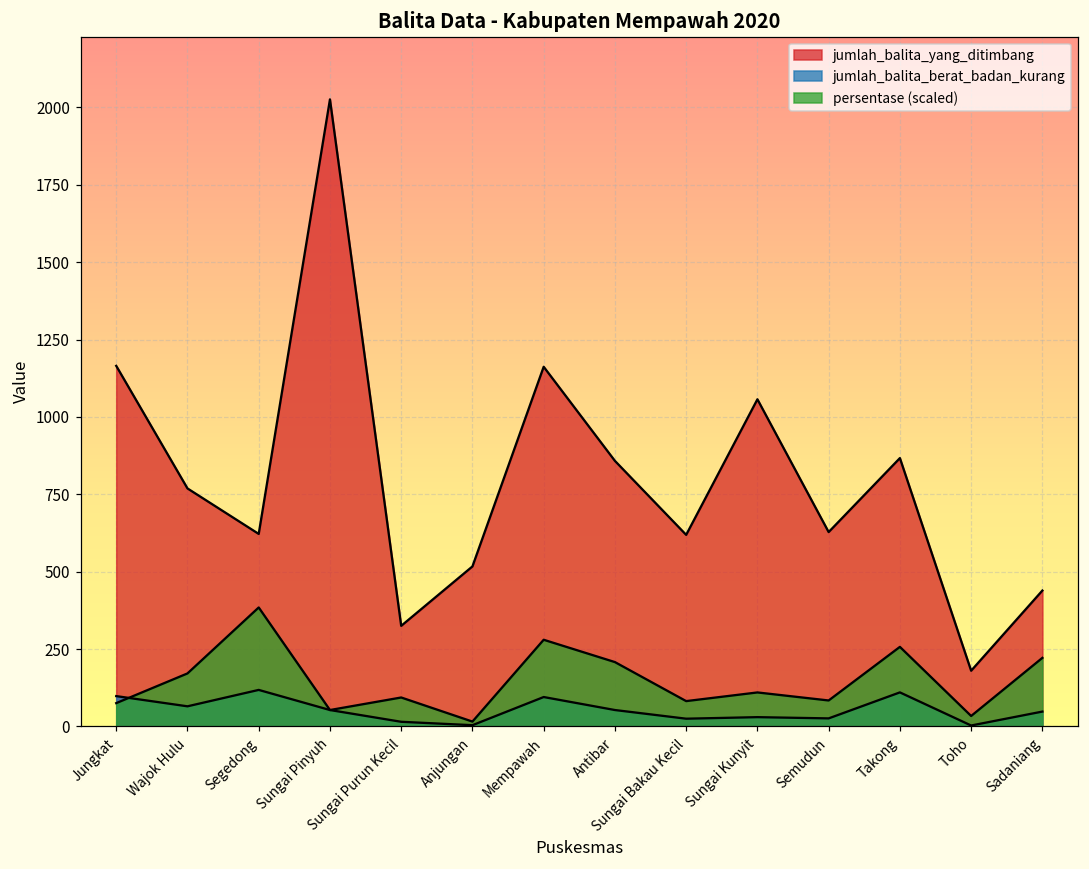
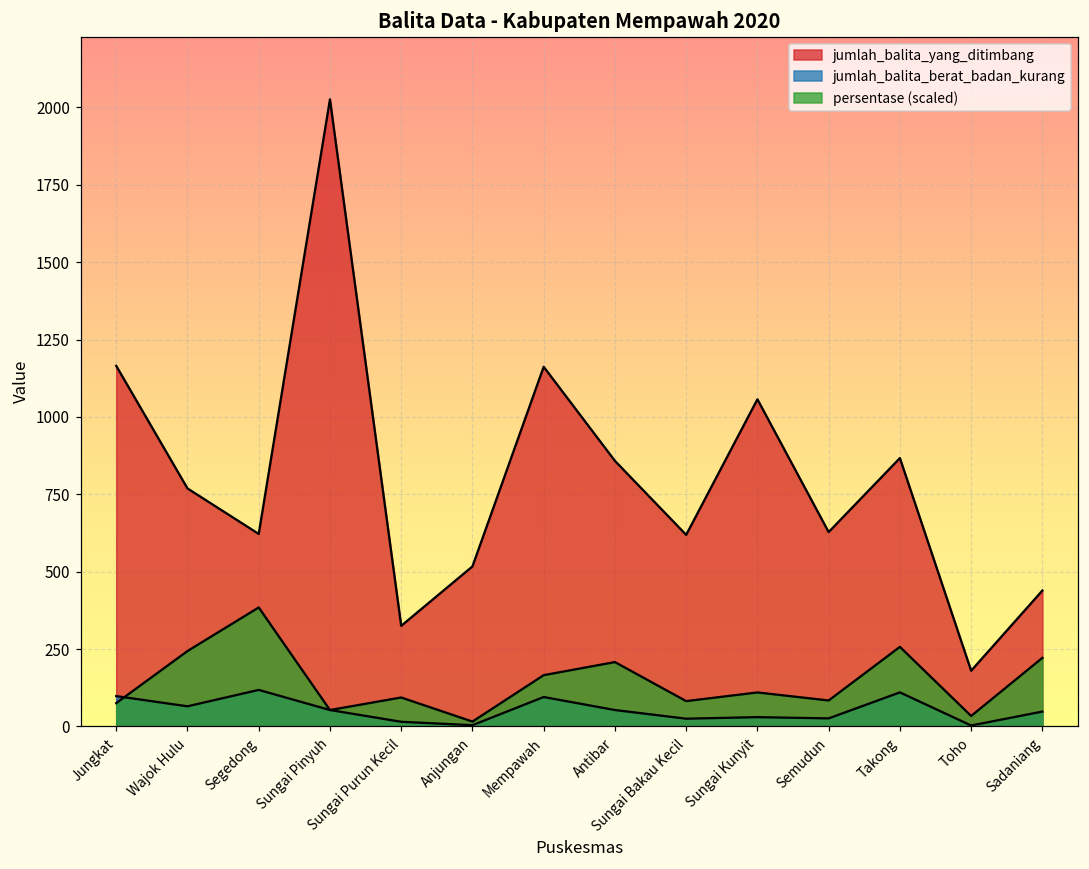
persentase (scaled), Wajok Hulu: 170 -> 240
persentase (scaled), Mempawah: 280 -> 170
